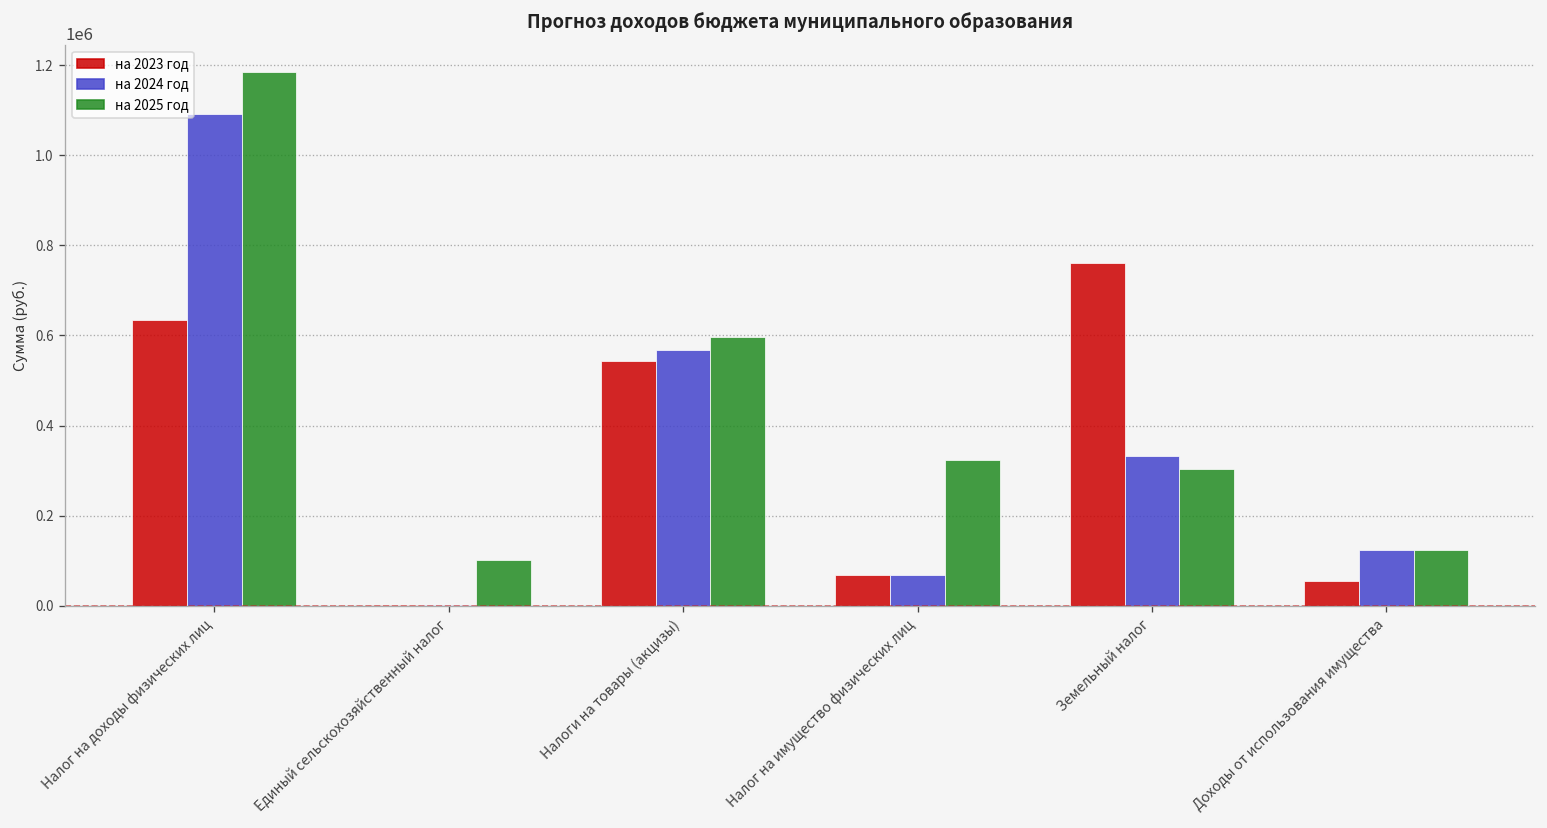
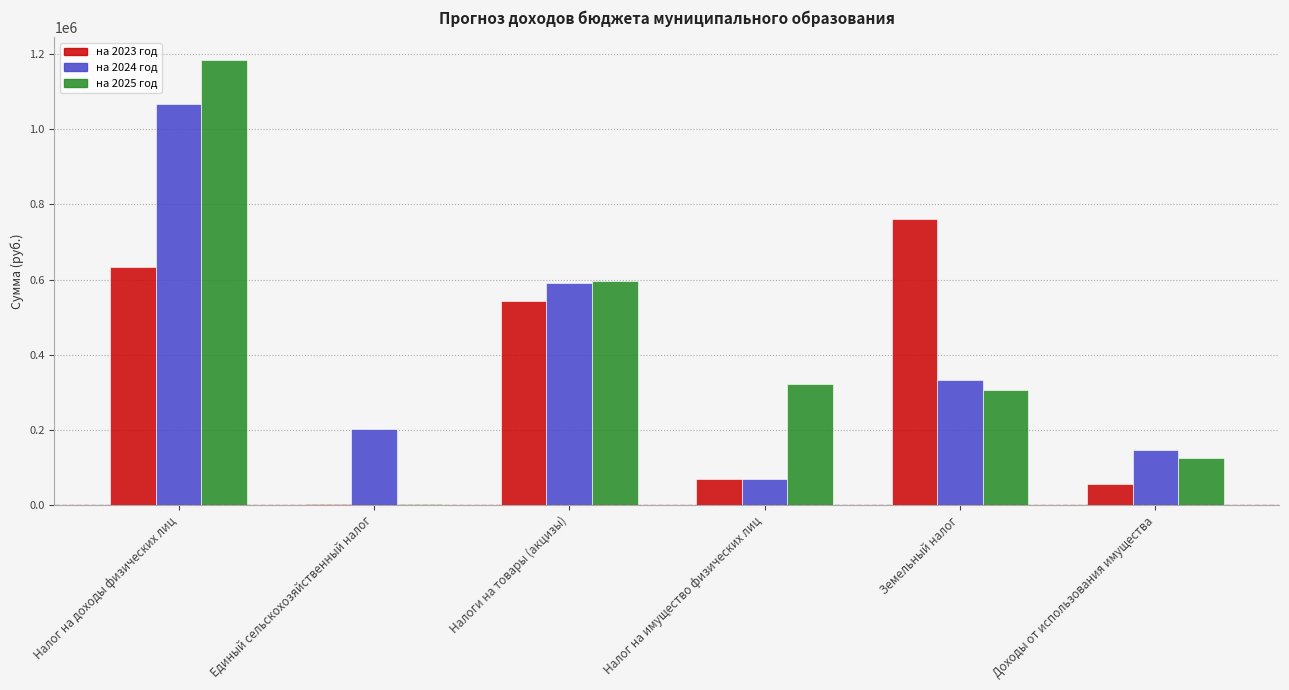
на 2024 год, Налог на доходы физических лиц: 1090000 -> 1070000
на 2024 год, Единый сельскохозяйственный налог: 0 -> 200000
на 2025 год, Единый сельскохозяйственный налог: 100000 -> 0
на 2024 год, Налоги на товары (акцизы): 570000 -> 590000
на 2024 год, Доходы от использования имущества: 130000 -> 150000
